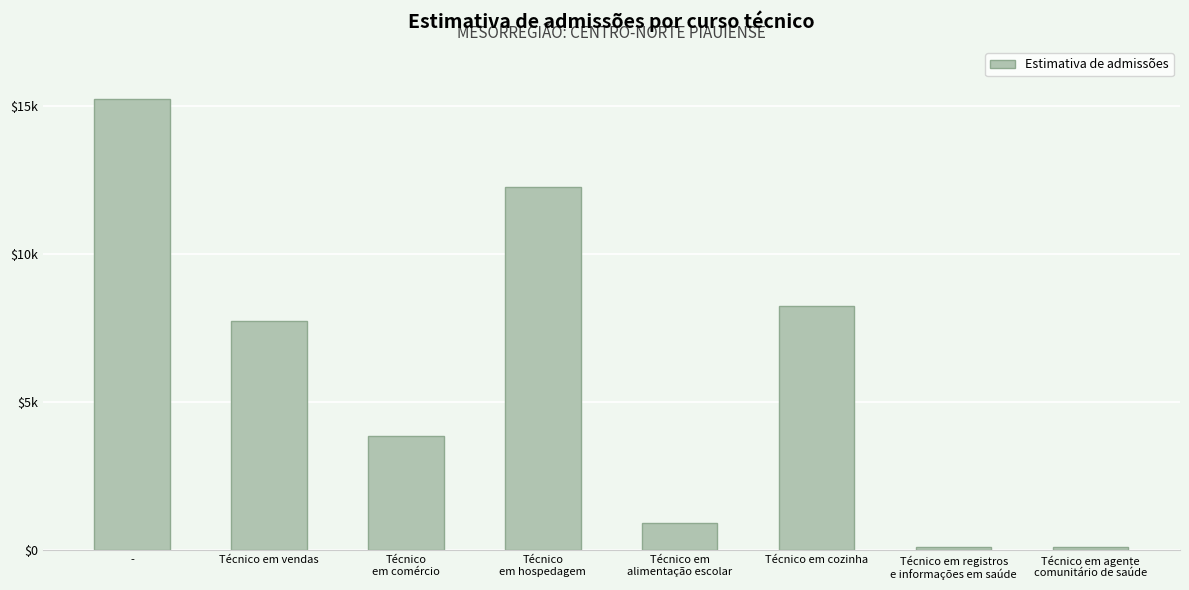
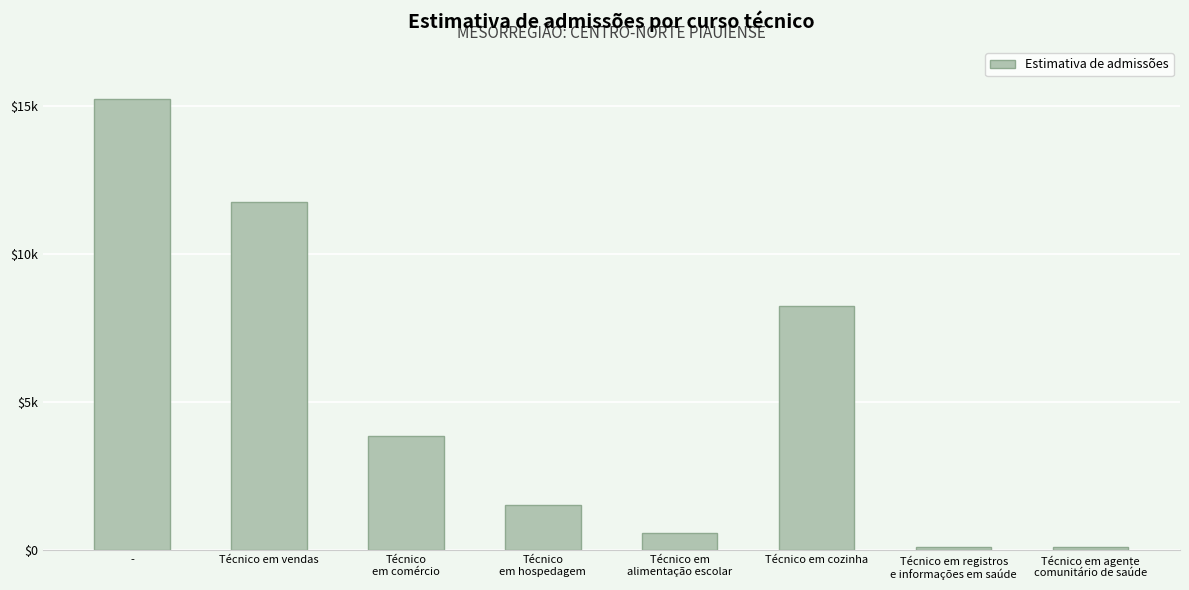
Técnico em vendas: $7800 -> $11800
Técnico em hospedagem: $12300 -> $1500
Técnico em alimentação escolar: $900 -> $600
